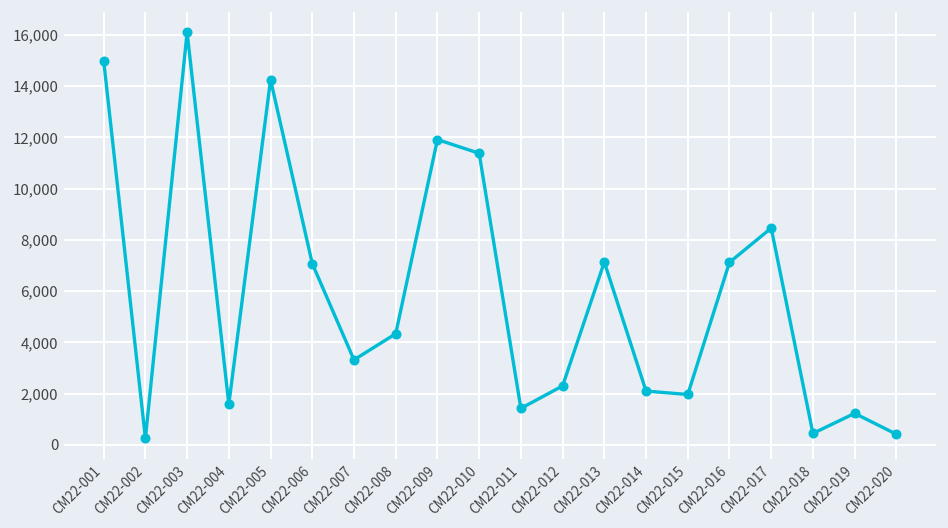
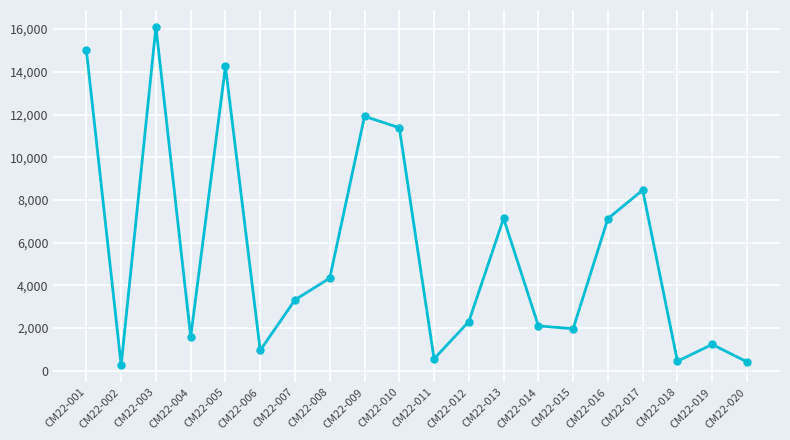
CM22-006: 7,100 -> 1,000
CM22-011: 1,400 -> 600
